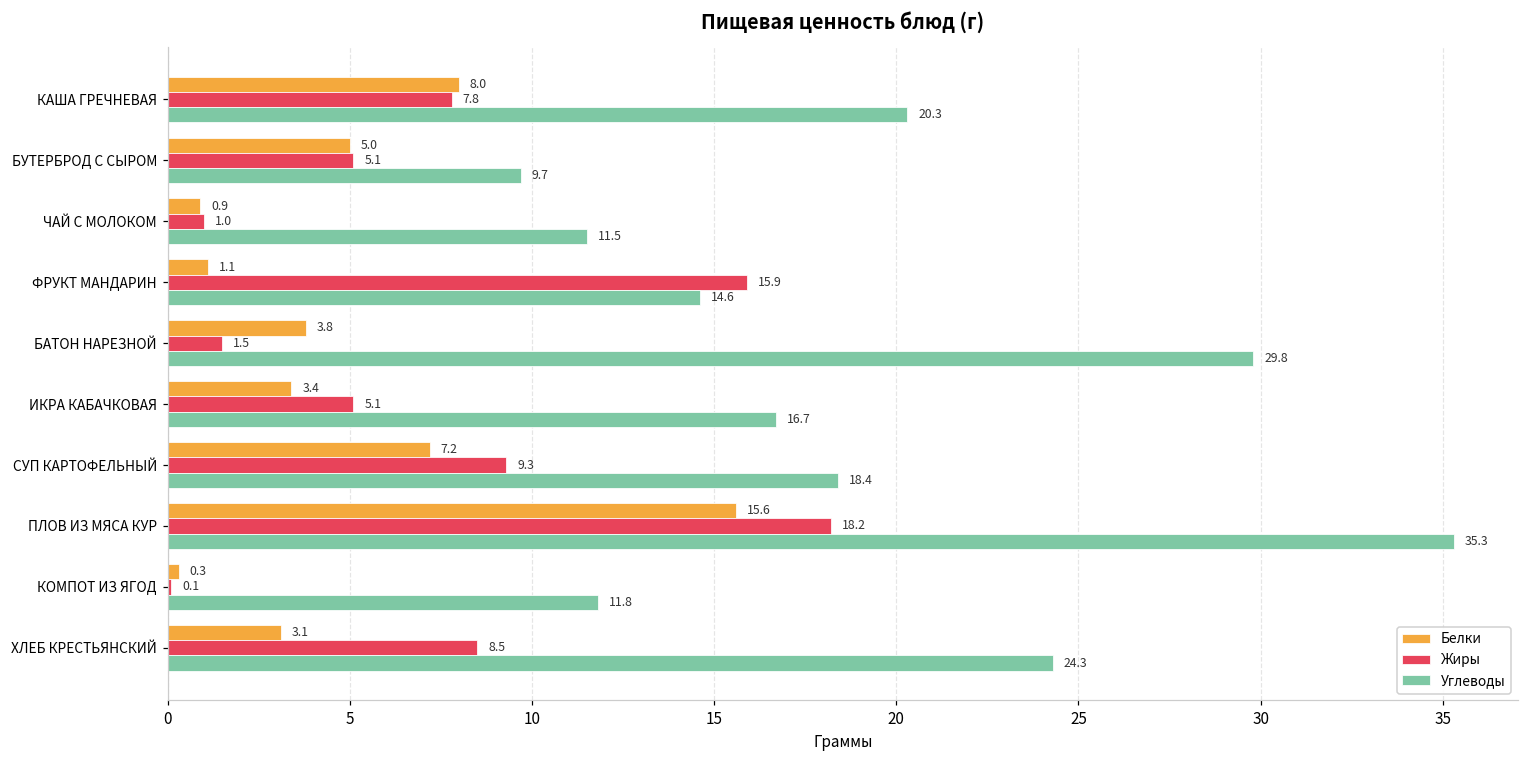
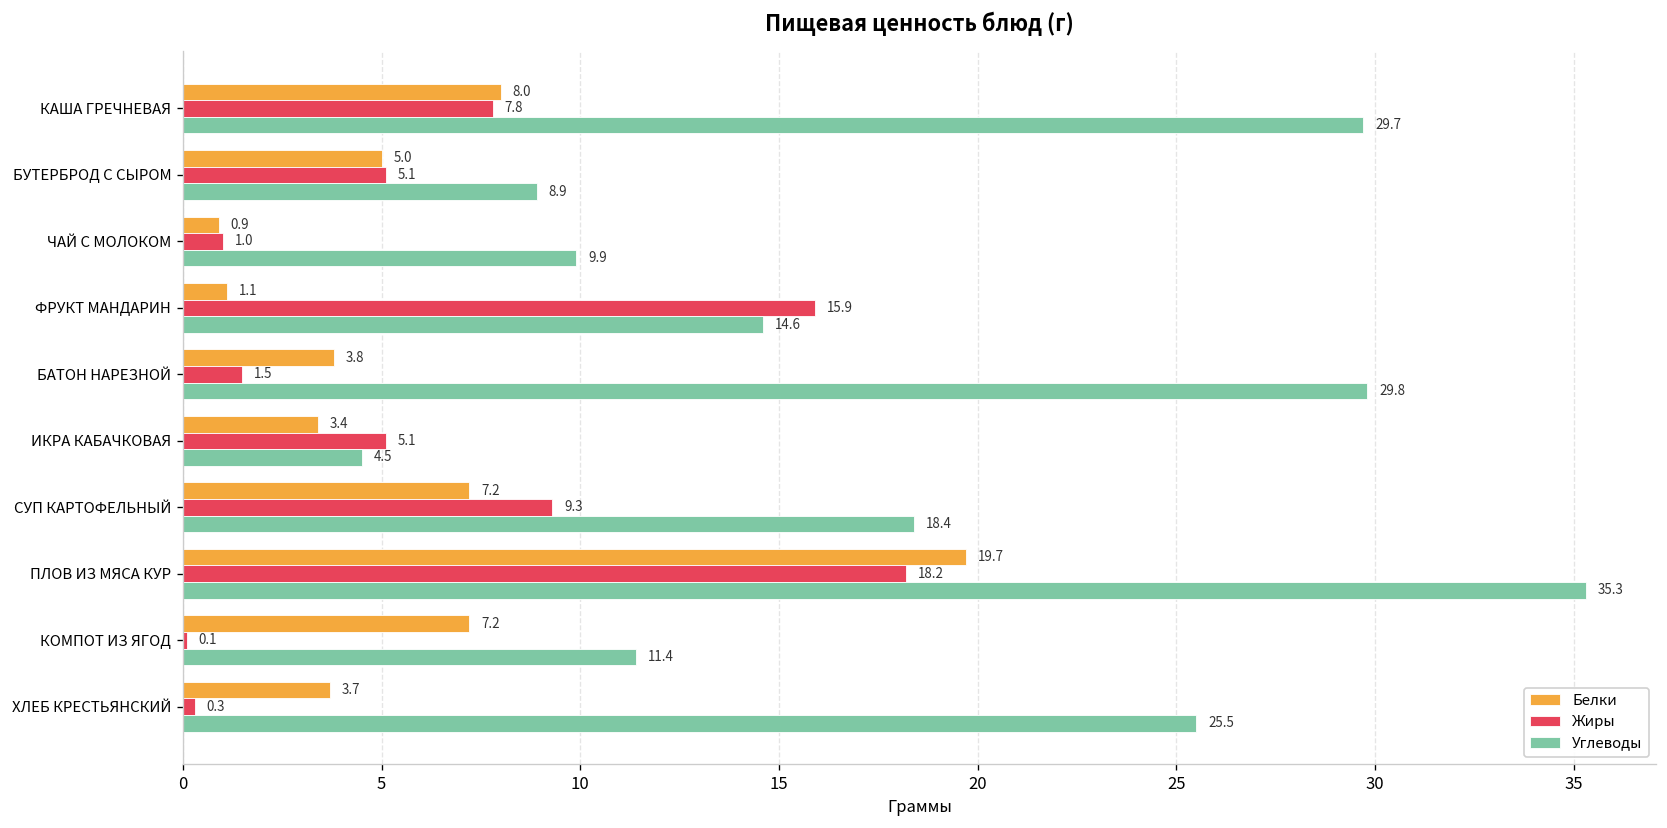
Углеводы, КАША ГРЕЧНЕВАЯ: 20.3 -> 29.7
Углеводы, БУТЕРБРОД С СЫРОМ: 9.7 -> 8.9
Углеводы, ЧАЙ С МОЛОКОМ: 11.5 -> 9.9
Углеводы, ИКРА КАБАЧКОВАЯ: 16.7 -> 4.5
Белки, ПЛОВ ИЗ МЯСА КУР: 15.6 -> 19.7
Белки, КОМПОТ ИЗ ЯГОД: 0.3 -> 7.2
Углеводы, КОМПОТ ИЗ ЯГОД: 11.8 -> 11.4
Белки, ХЛЕБ КРЕСТЬЯНСКИЙ: 3.1 -> 3.7
Жиры, ХЛЕБ КРЕСТЬЯНСКИЙ: 8.5 -> 0.3
Углеводы, ХЛЕБ КРЕСТЬЯНСКИЙ: 24.3 -> 25.5
